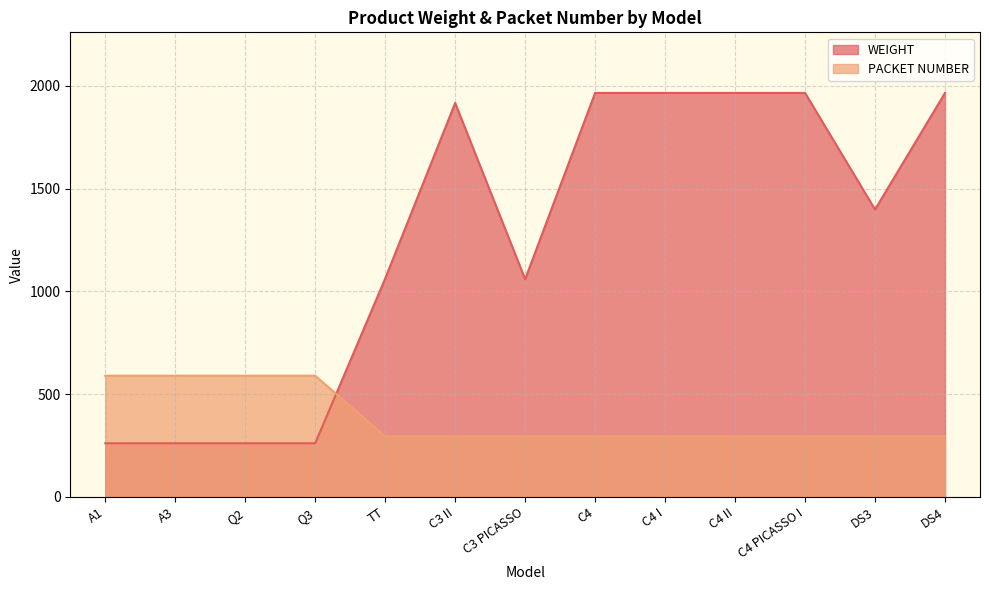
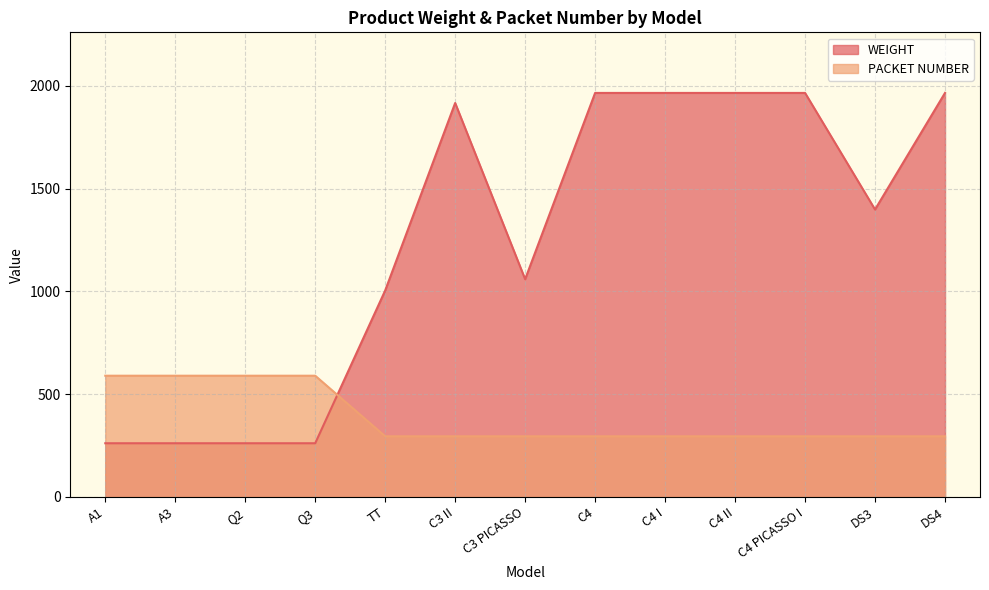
WEIGHT, TT: 1060 -> 1000
